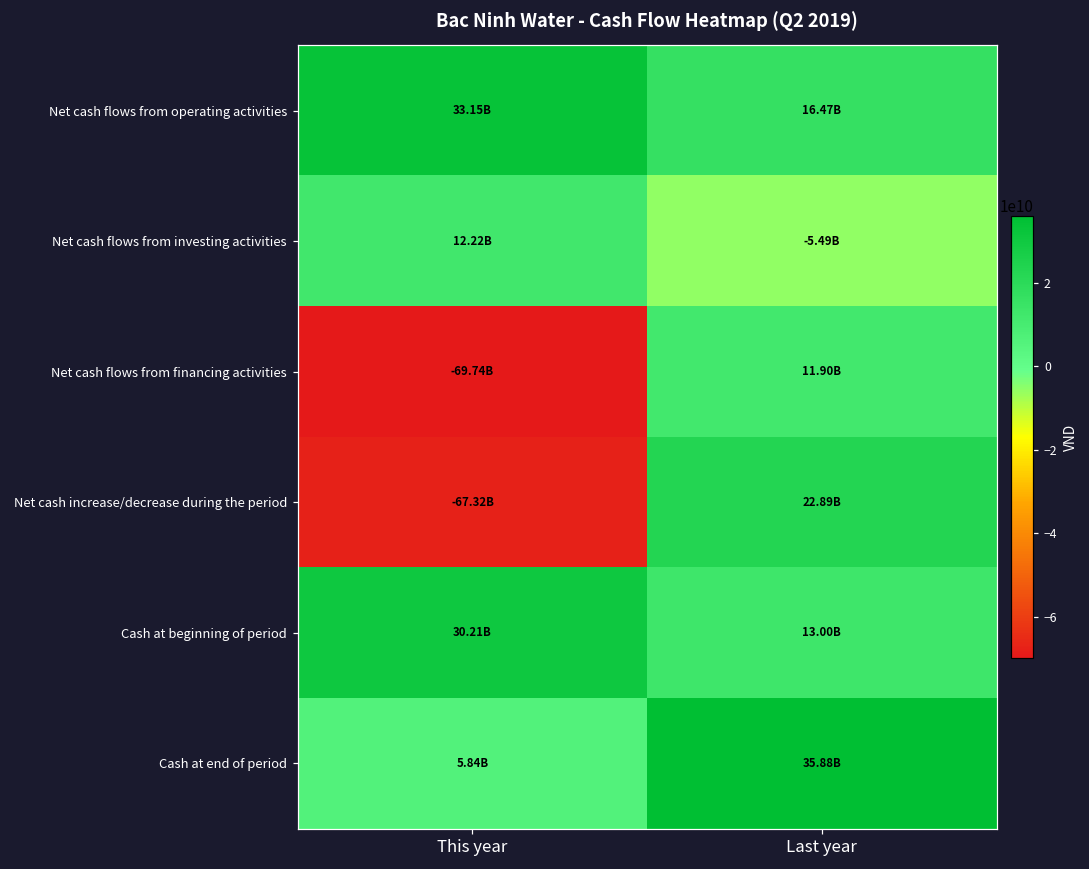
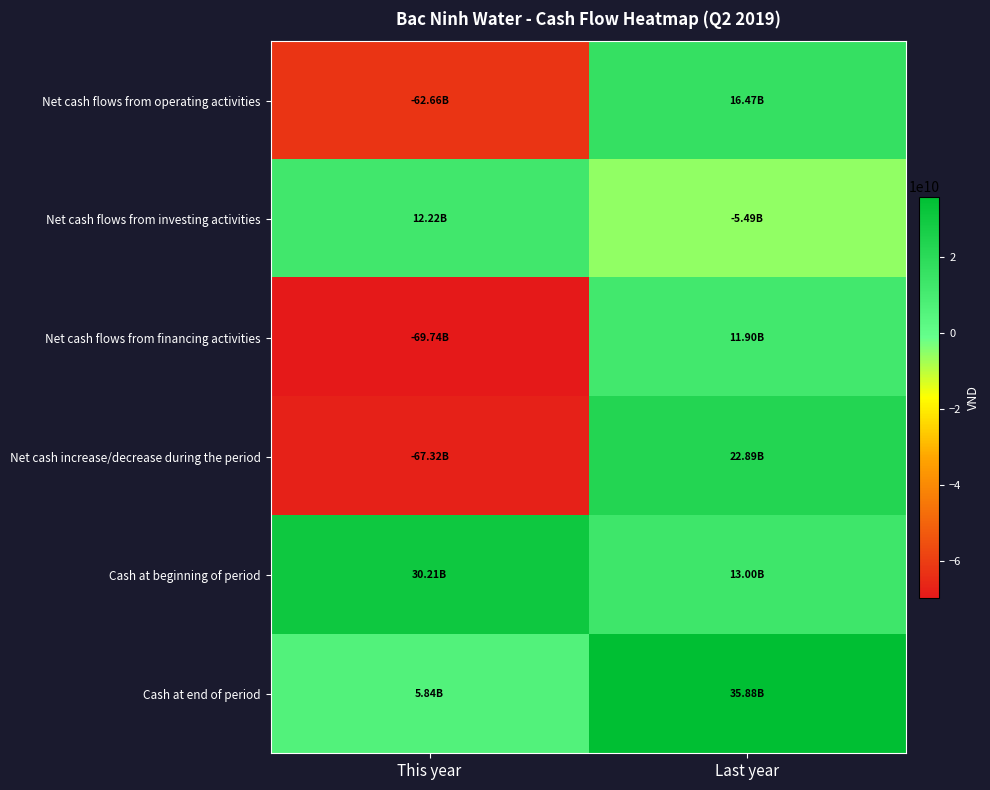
Net cash flows from operating activities, This year: 33.15B -> -62.66B
